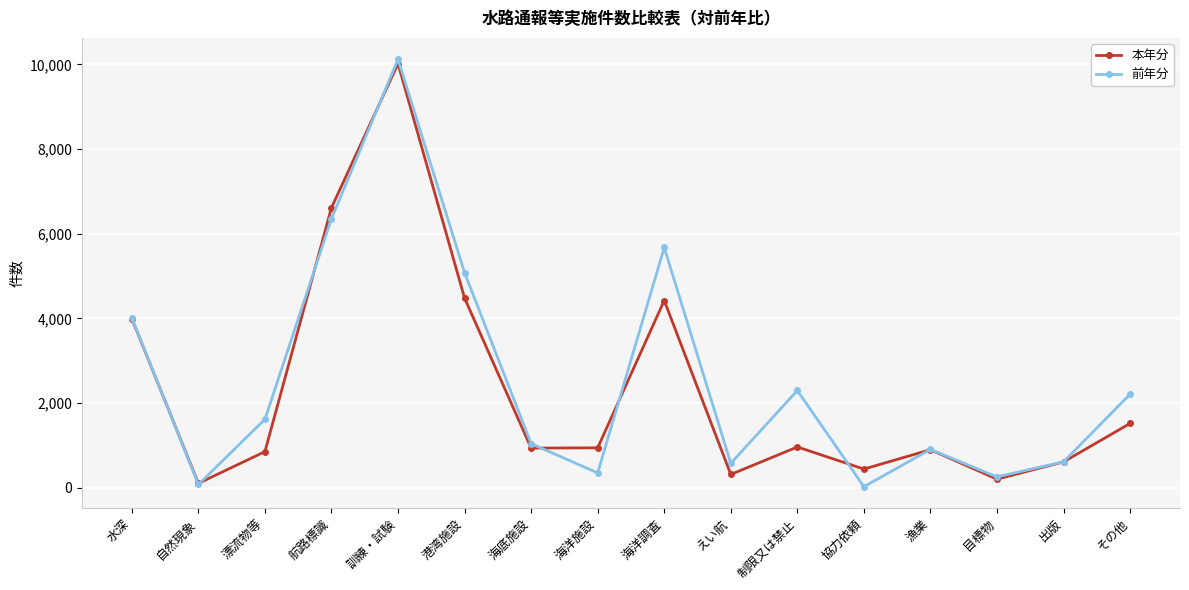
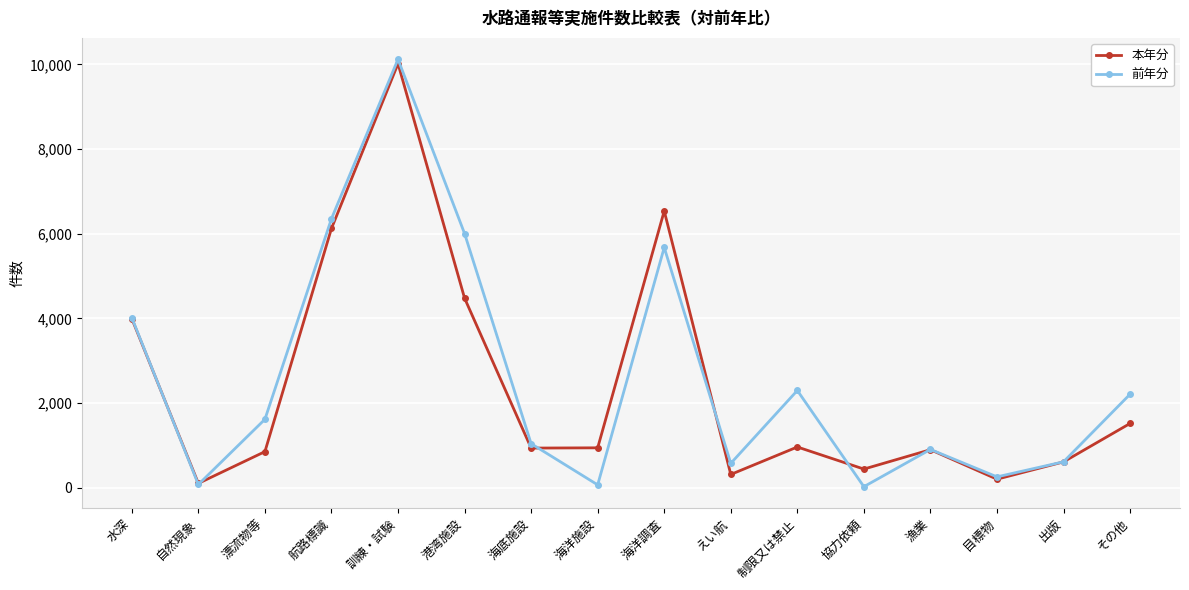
本年分, 航路標識: 6,600 -> 6,100
前年分, 港湾施設: 5,100 -> 6,000
前年分, 海洋施設: 400 -> 100
本年分, 海洋調査: 4,400 -> 6,500
